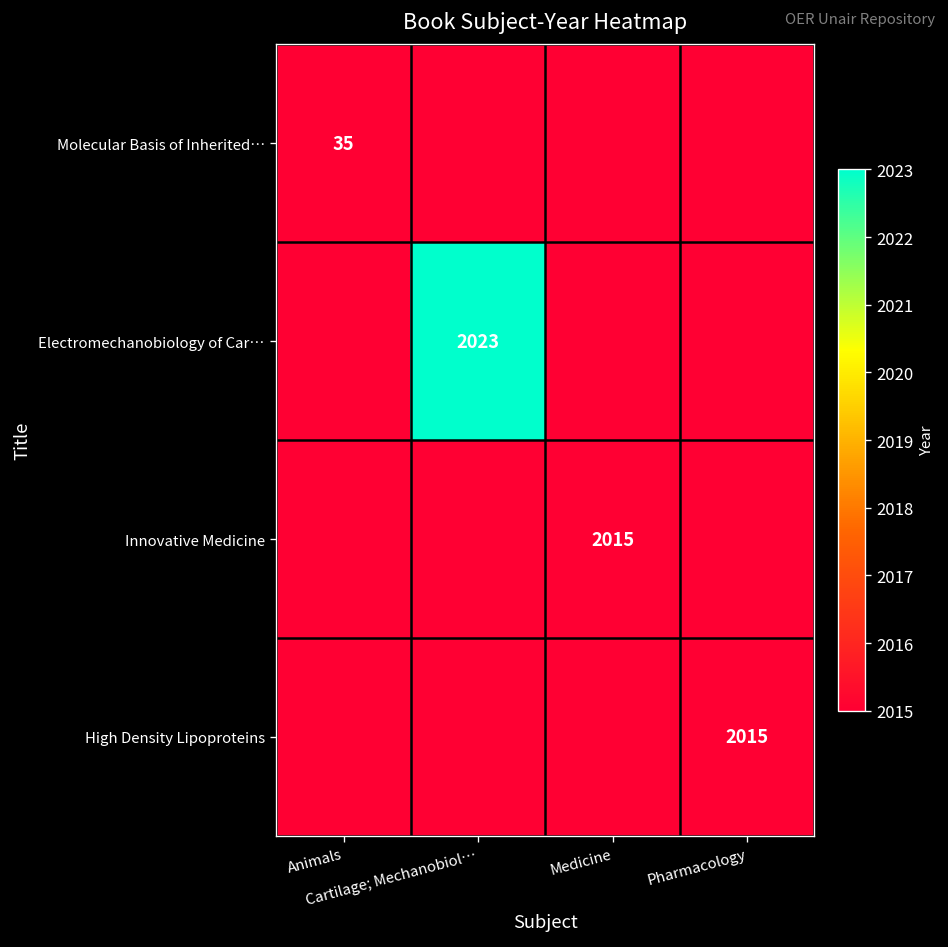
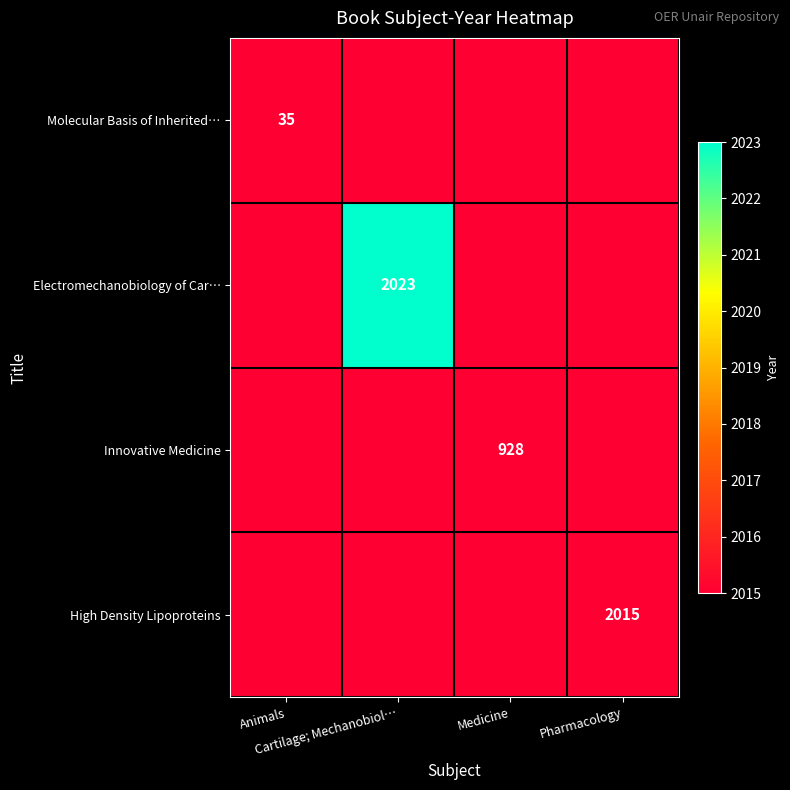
Innovative Medicine, Medicine: 2015 -> 928
